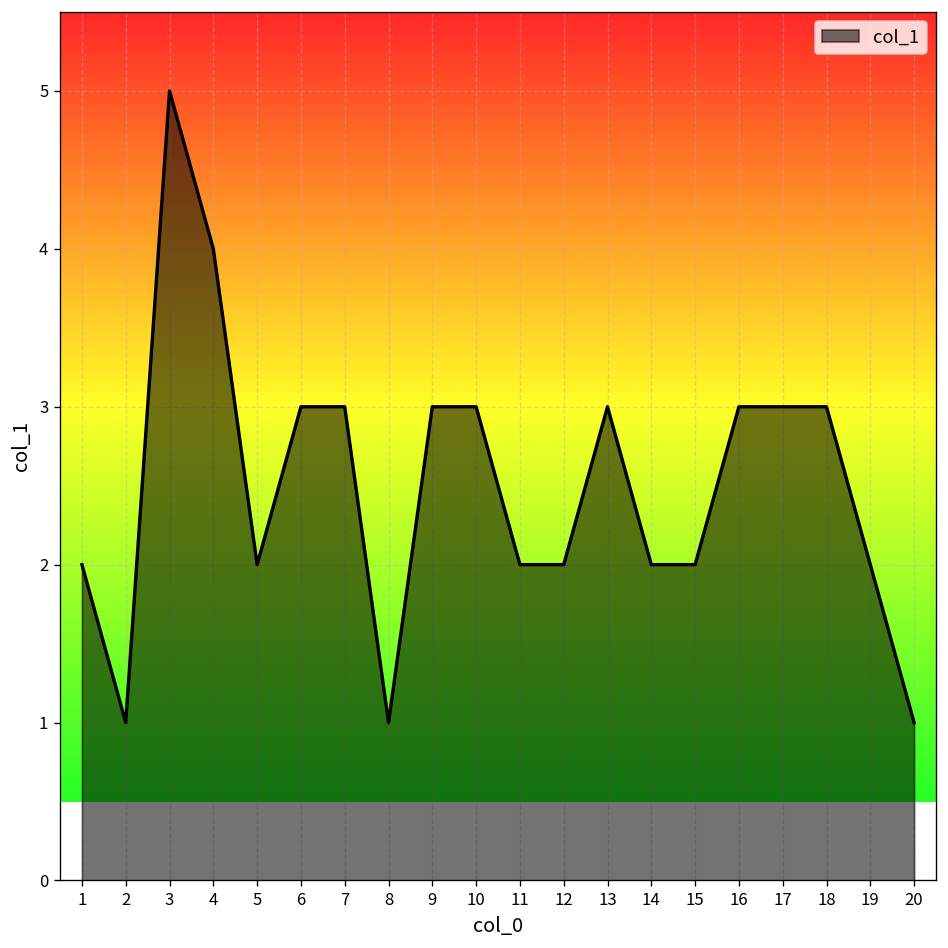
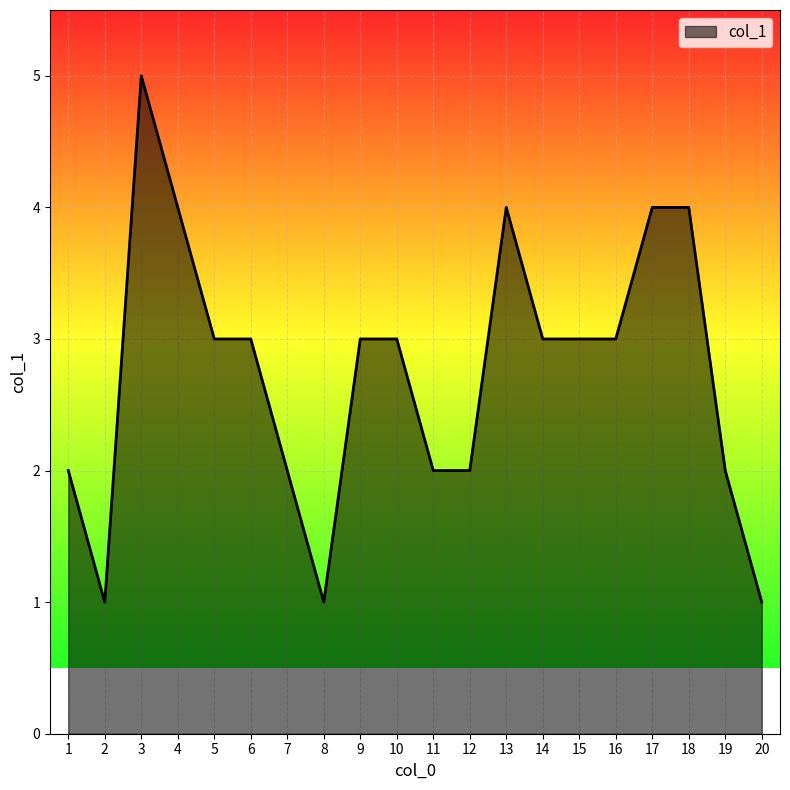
5: 2 -> 3
7: 3 -> 2
13: 3 -> 4
14: 2 -> 3
15: 2 -> 3
17: 3 -> 4
18: 3 -> 4
